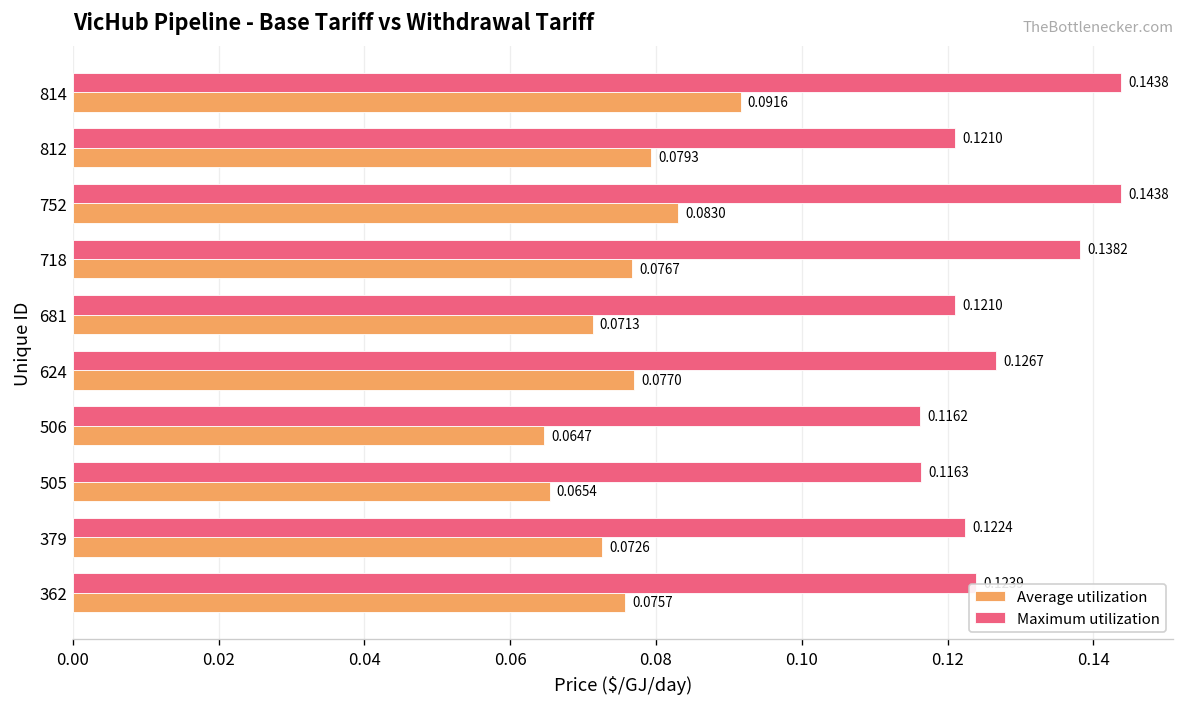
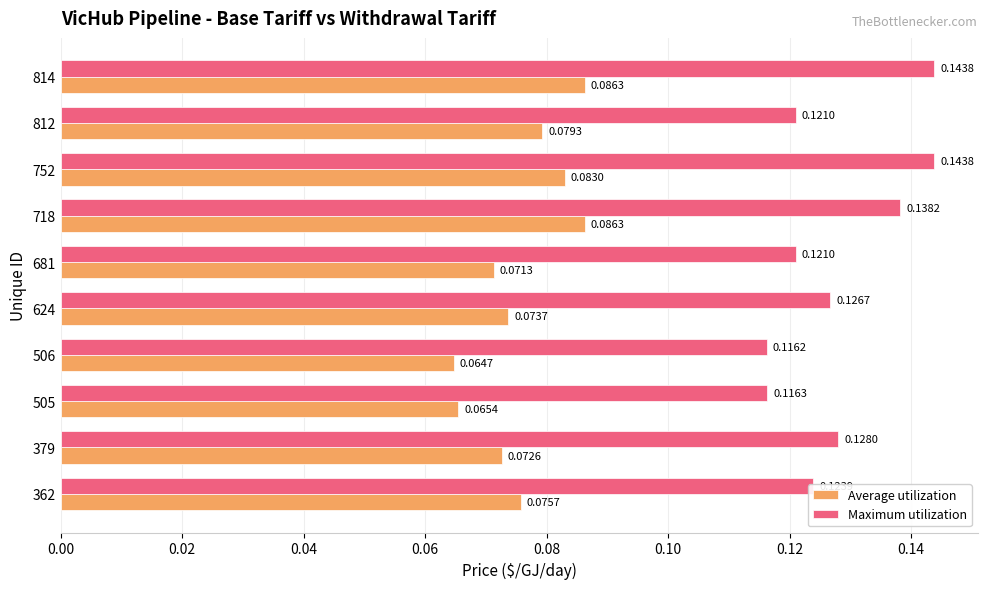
Average utilization, 814: 0.0916 -> 0.0863
Average utilization, 718: 0.0767 -> 0.0863
Average utilization, 624: 0.0770 -> 0.0737
Maximum utilization, 379: 0.1224 -> 0.1280
